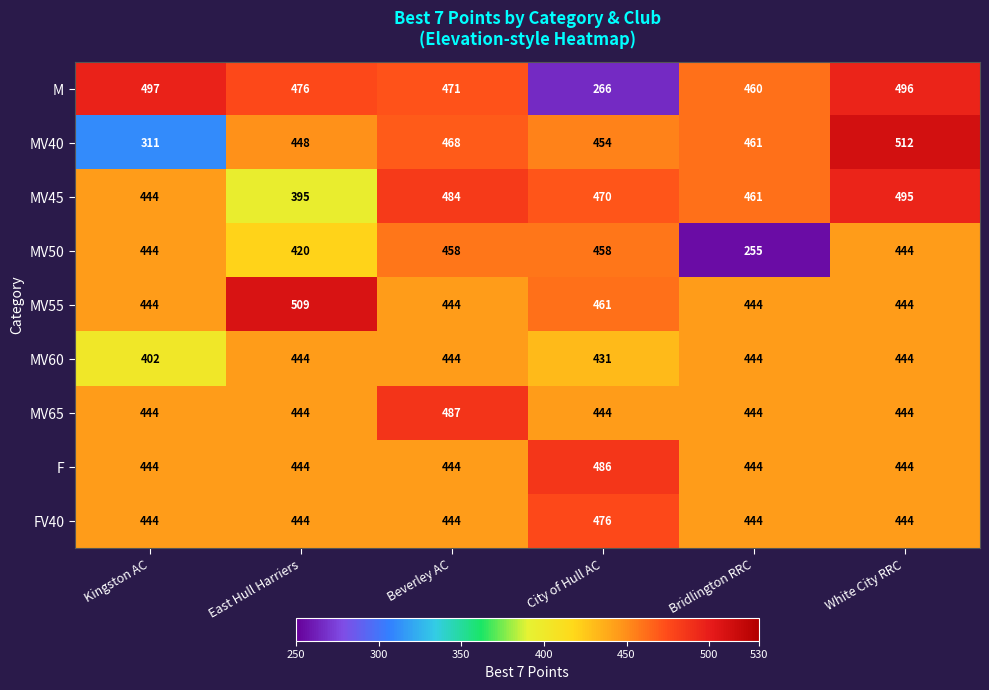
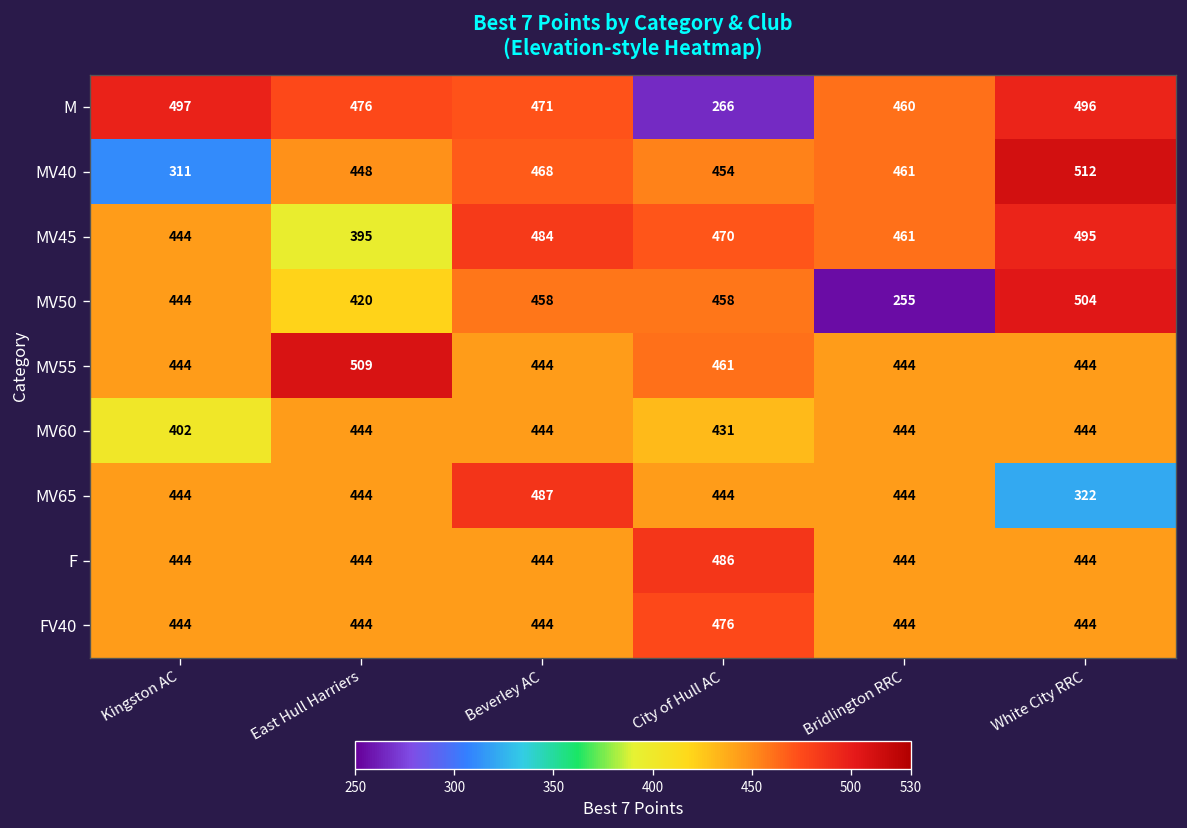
MV50, White City RRC: 444 -> 504
MV65, White City RRC: 444 -> 322
